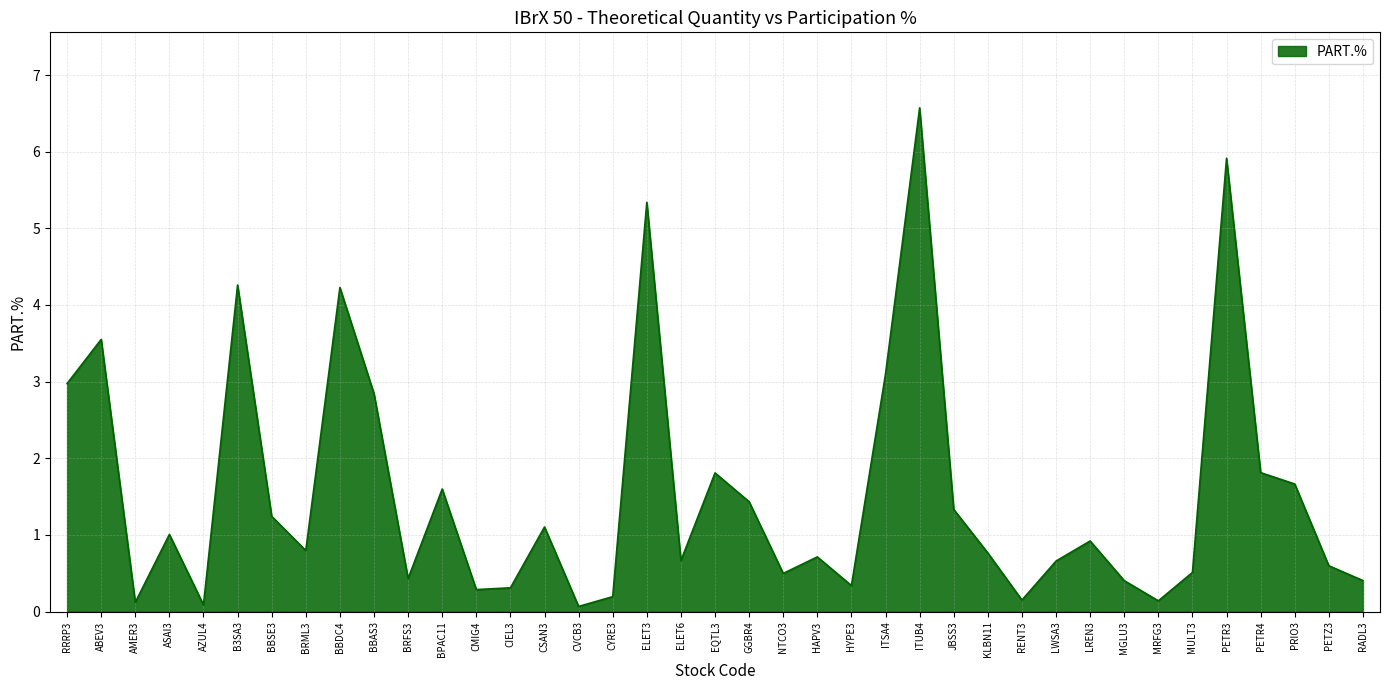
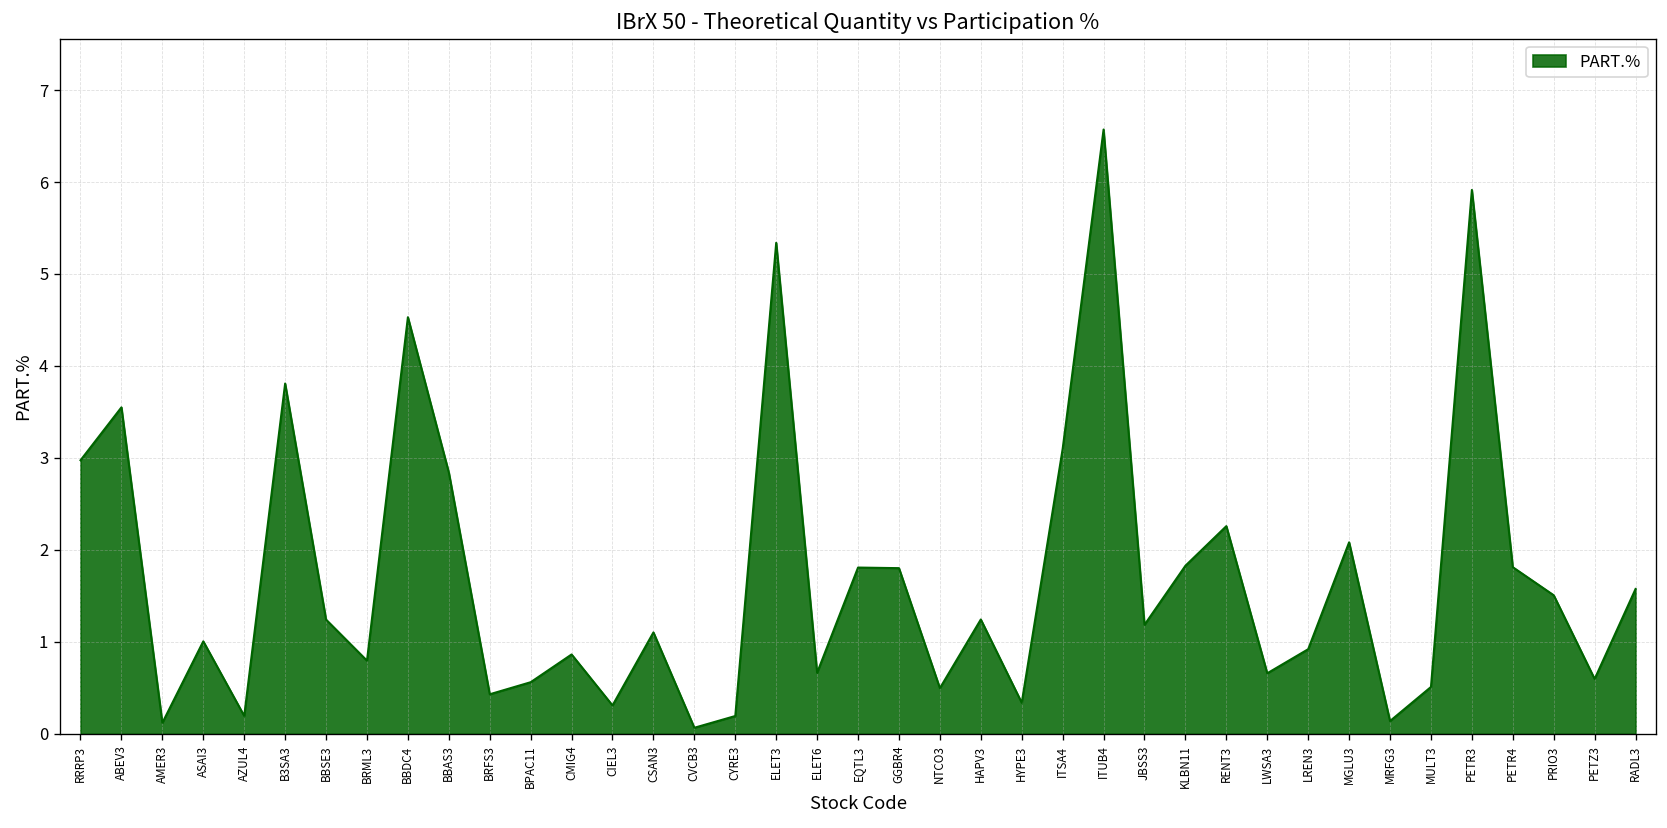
AZUL4: 0.1 -> 0.2
B3SA3: 4.3 -> 3.8
BBDC4: 4.2 -> 4.5
BPAC11: 1.6 -> 0.6
CMIG4: 0.3 -> 0.9
GGBR4: 1.4 -> 1.8
HAPV3: 0.7 -> 1.2
JBSS3: 1.3 -> 1.2
KLBN11: 0.8 -> 1.8
RENT3: 0.2 -> 2.3
MGLU3: 0.4 -> 2.1
PRIO3: 1.7 -> 1.5
RADL3: 0.4 -> 1.6
